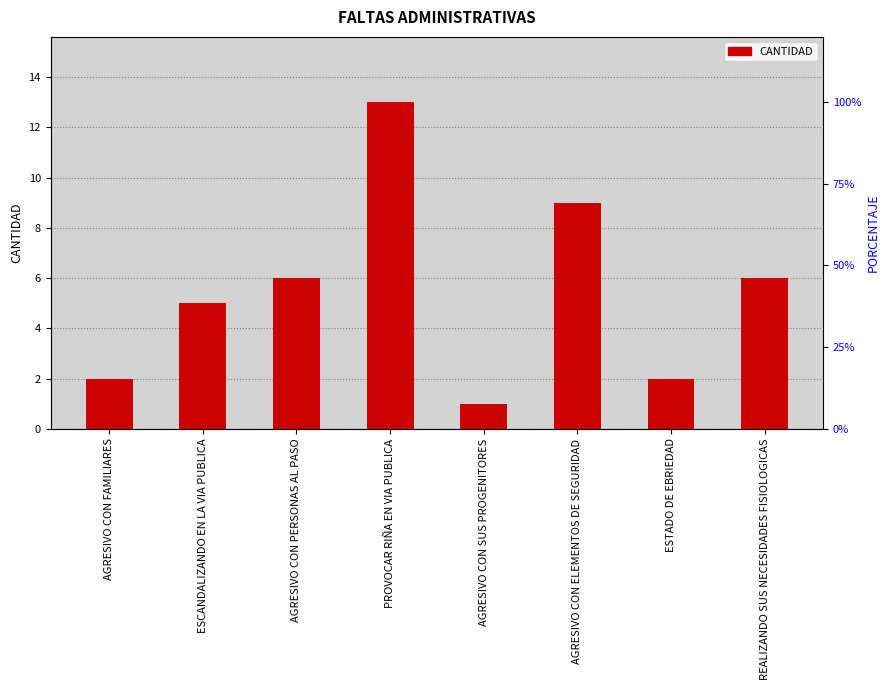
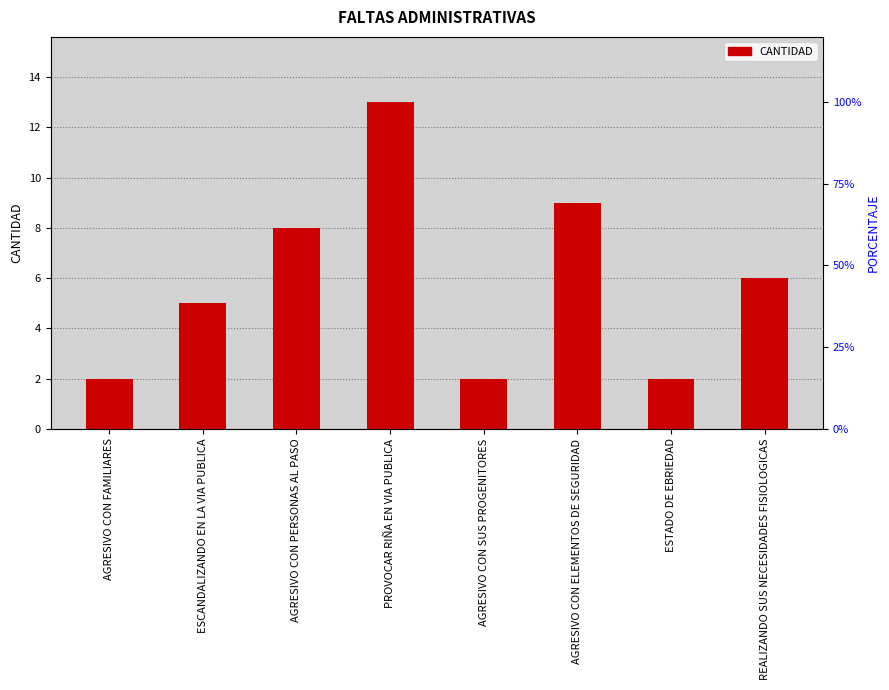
AGRESIVO CON PERSONAS AL PASO: 6 -> 8
AGRESIVO CON SUS PROGENITORES: 1 -> 2
